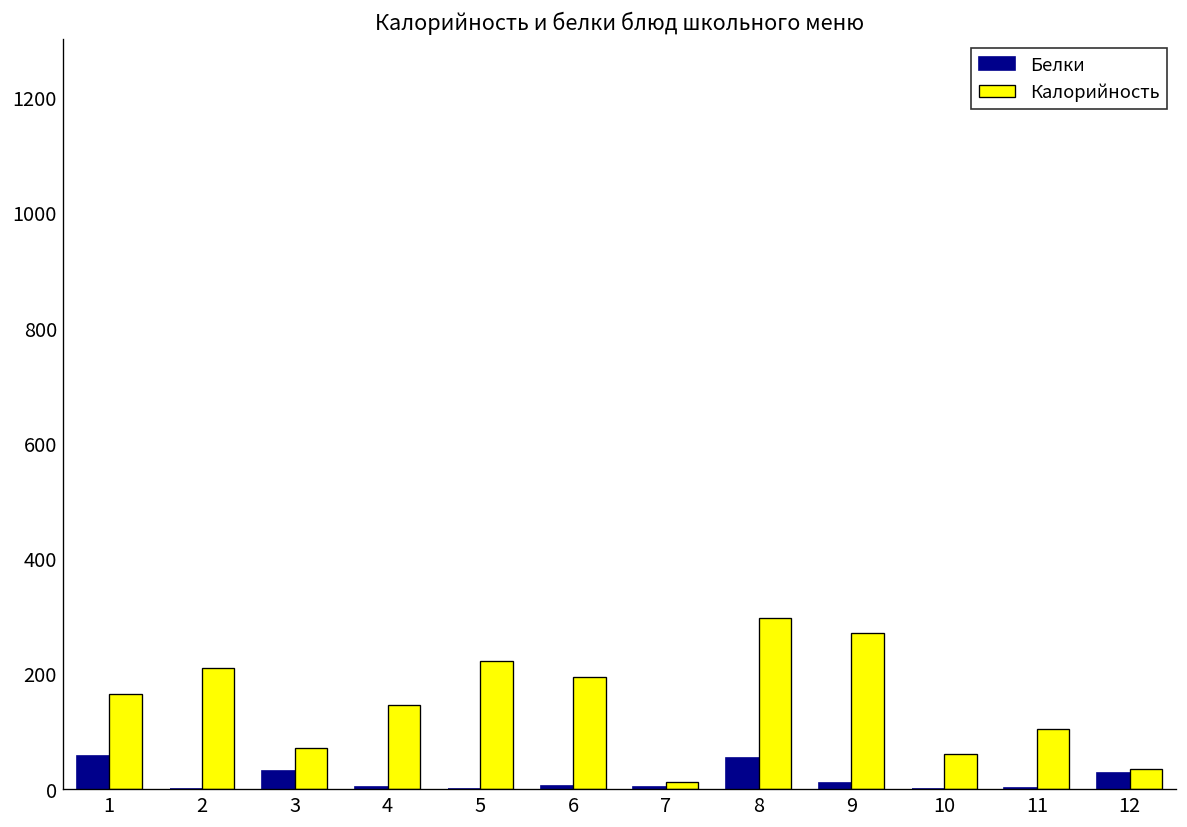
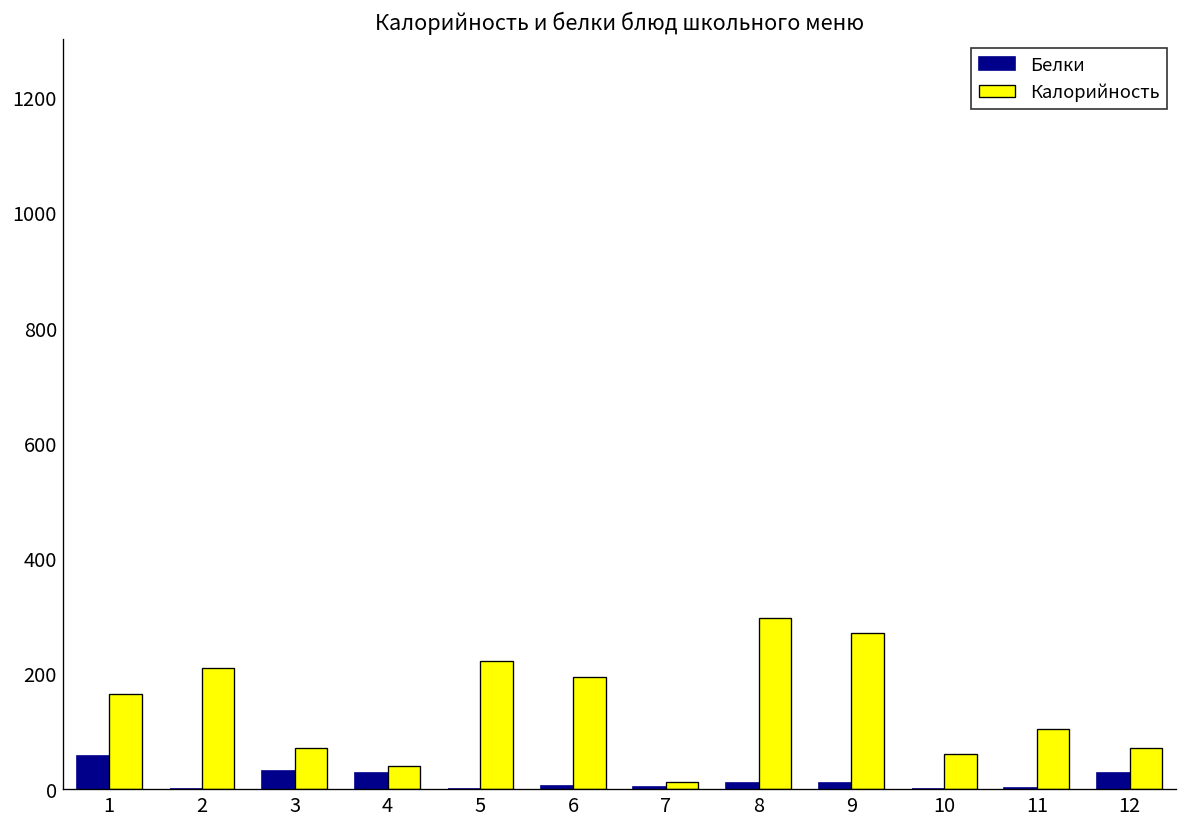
Белки, 4: 0 -> 30
Калорийность, 4: 150 -> 40
Белки, 8: 50 -> 10
Калорийность, 12: 40 -> 70
